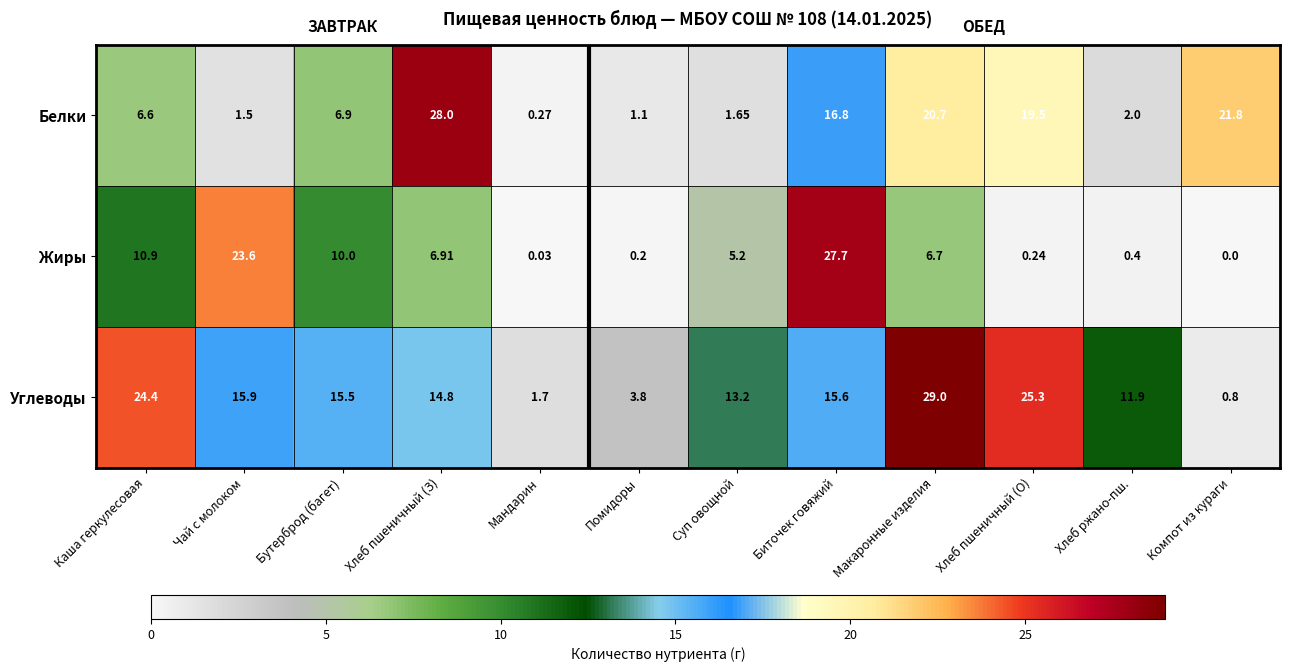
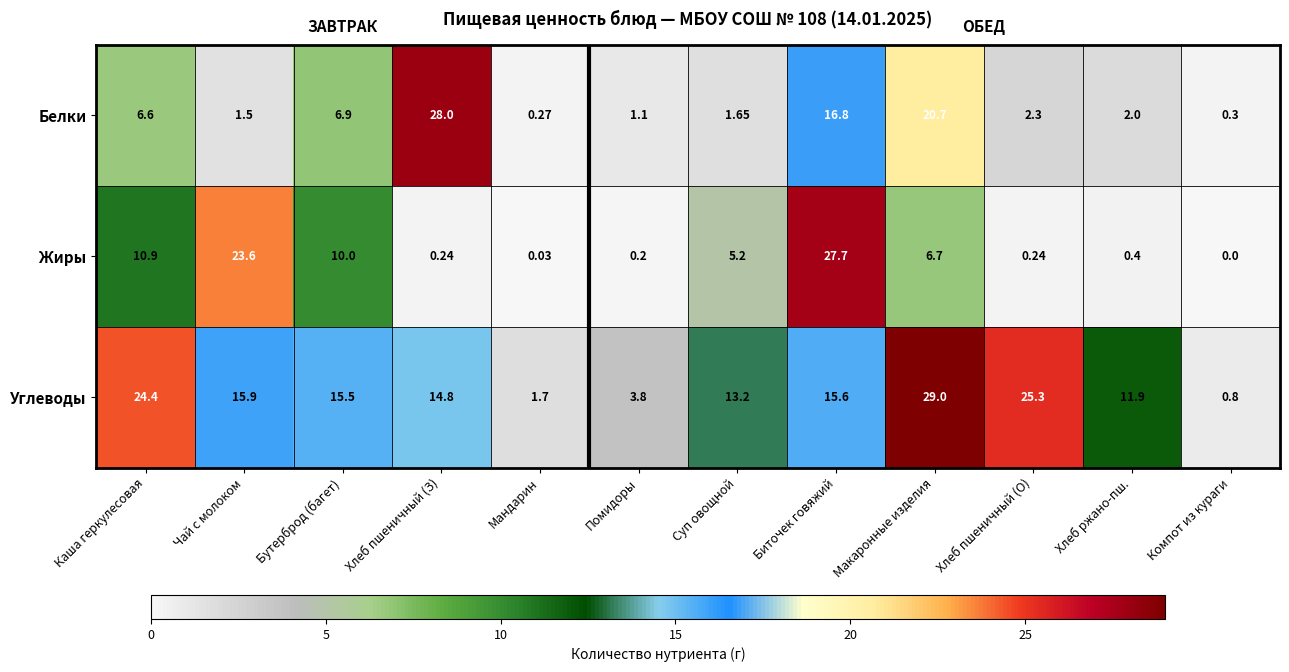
Белки, Хлеб пшеничный (О): 19.5 -> 2.3
Белки, Компот из кураги: 21.8 -> 0.3
Жиры, Хлеб пшеничный (З): 6.91 -> 0.24
